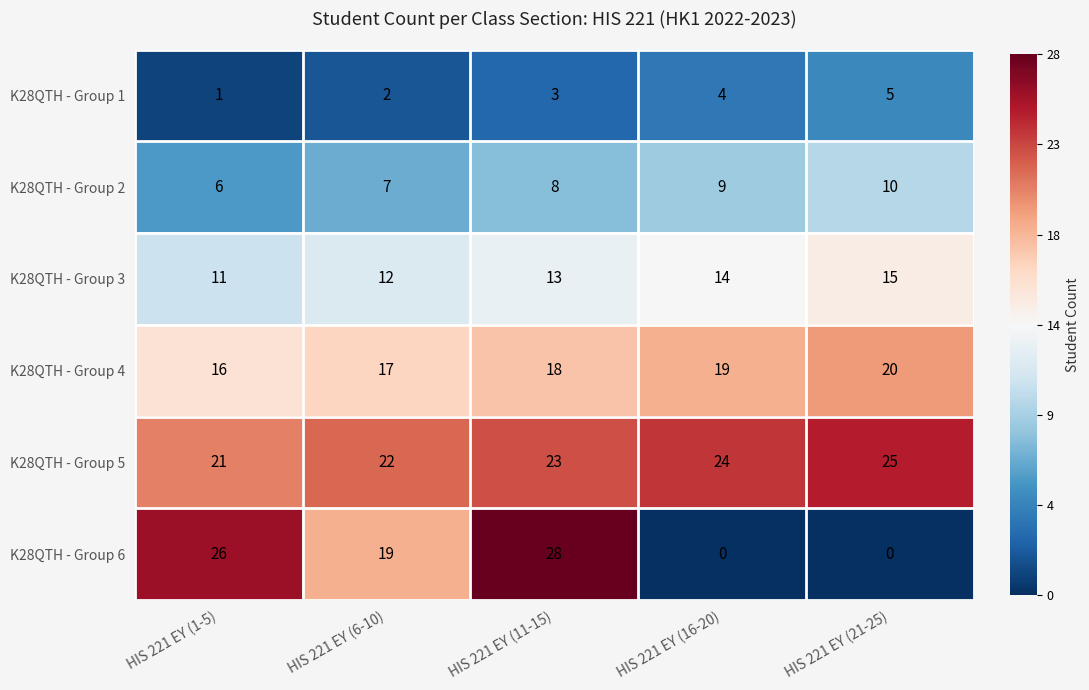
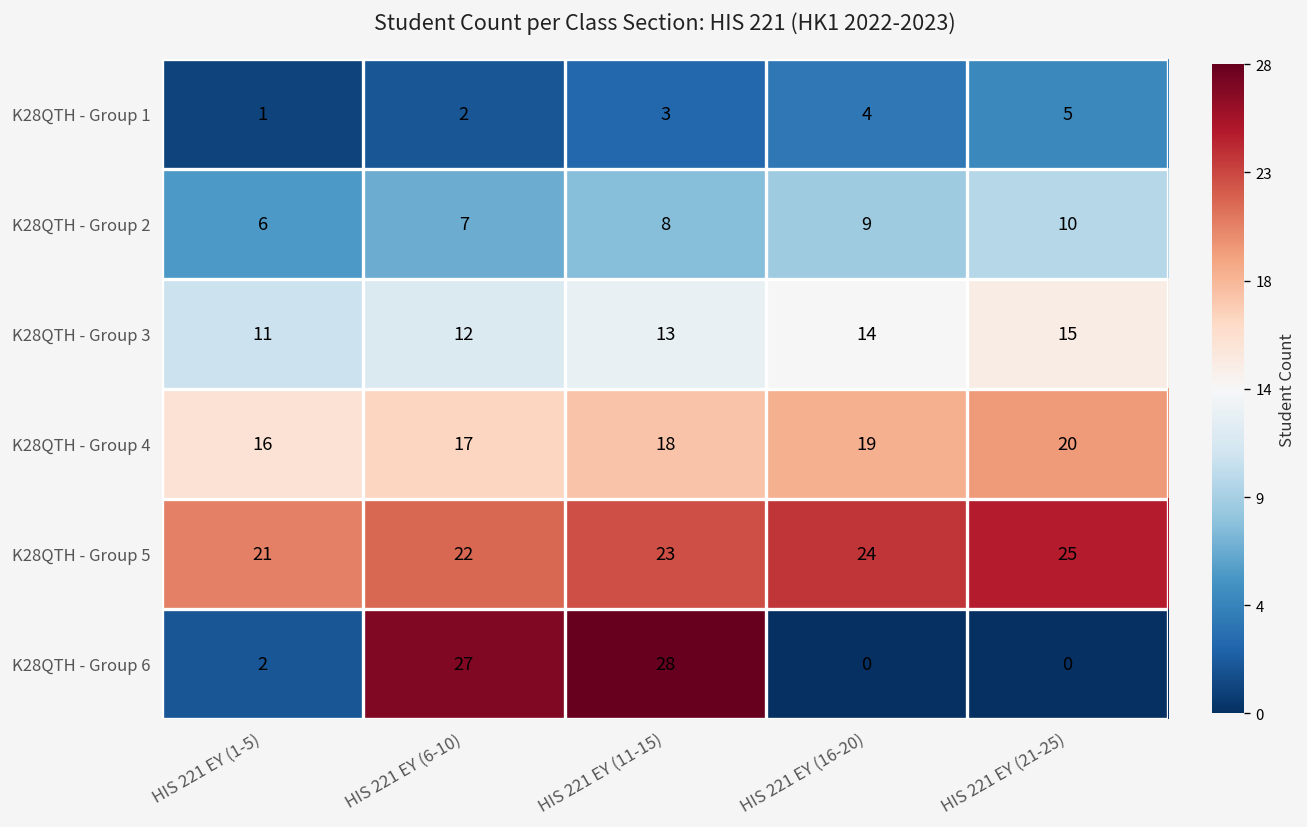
K28QTH - Group 6, HIS 221 EY (1-5): 26 -> 2
K28QTH - Group 6, HIS 221 EY (6-10): 19 -> 27
